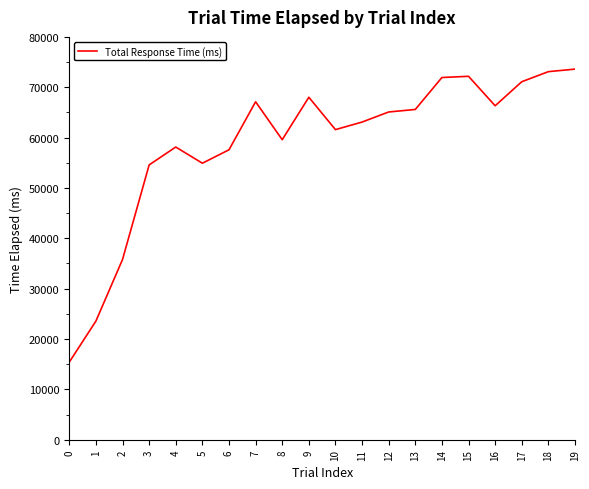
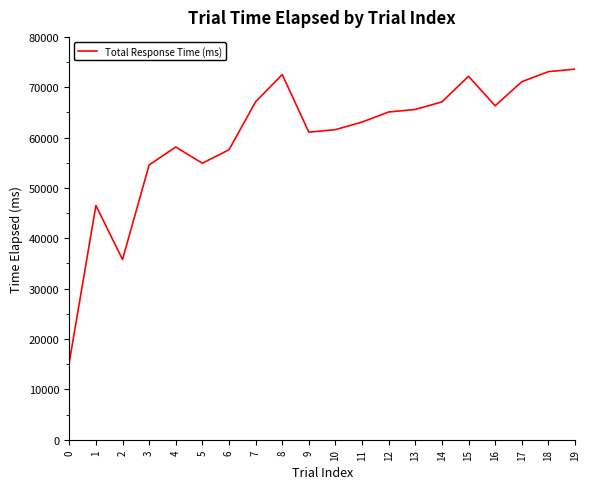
1: 24000 -> 47000
8: 60000 -> 73000
9: 68000 -> 61000
14: 72000 -> 67000
